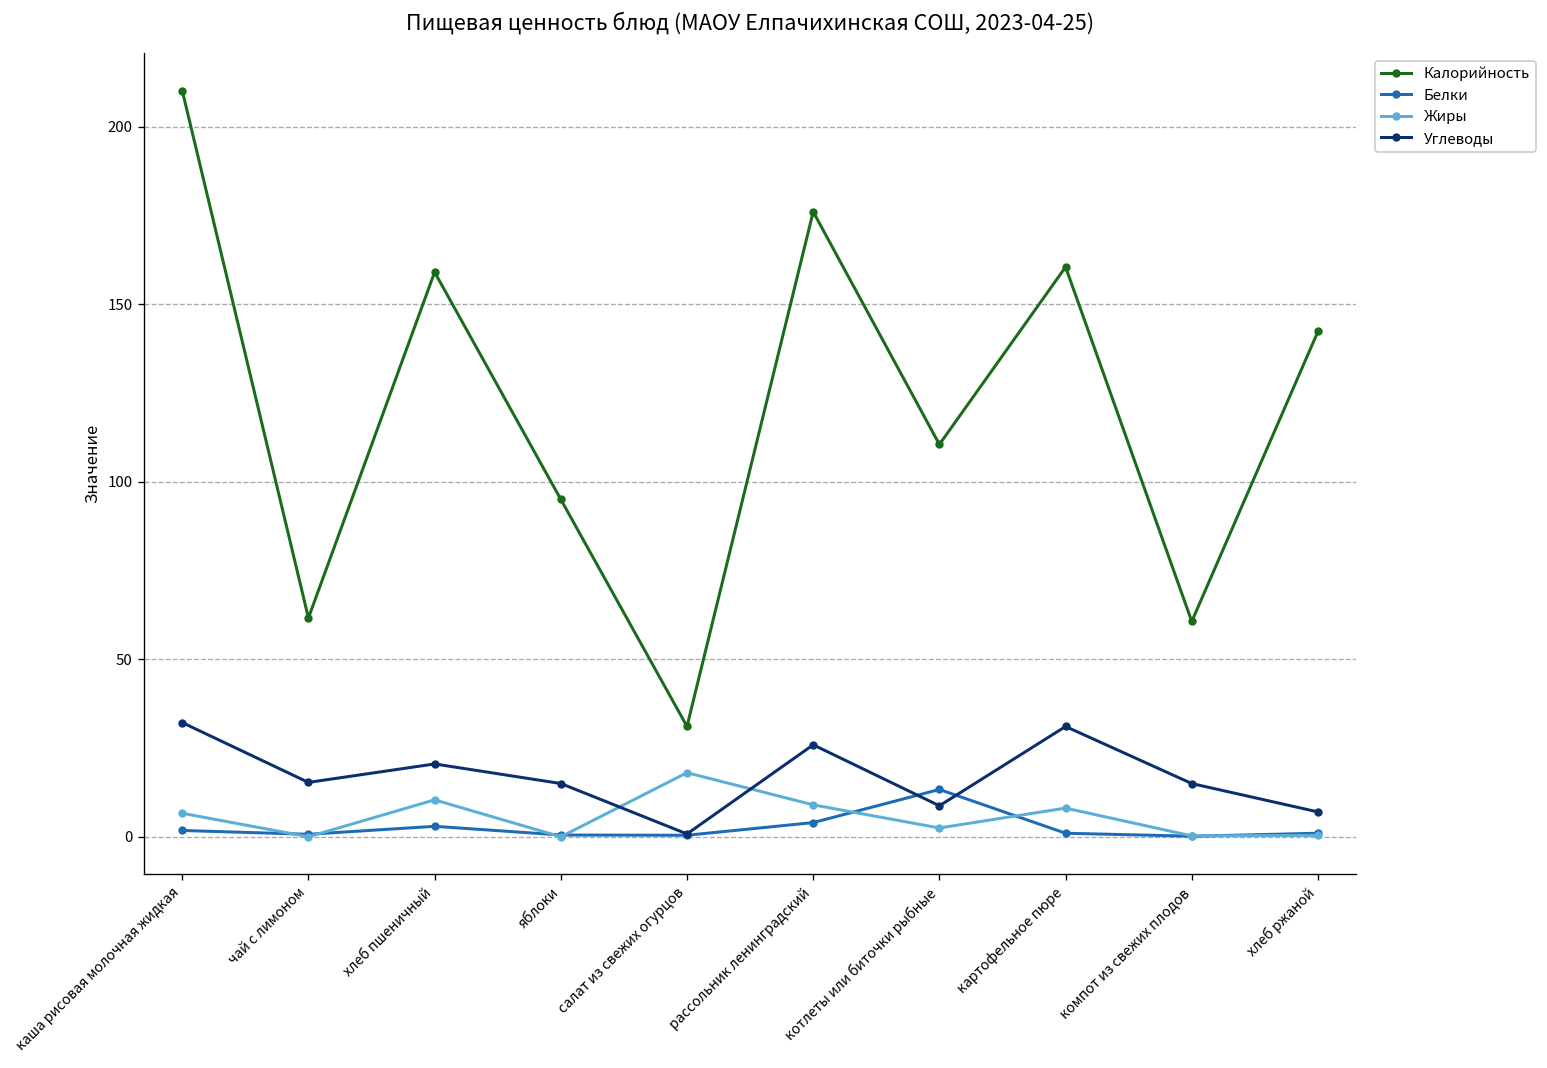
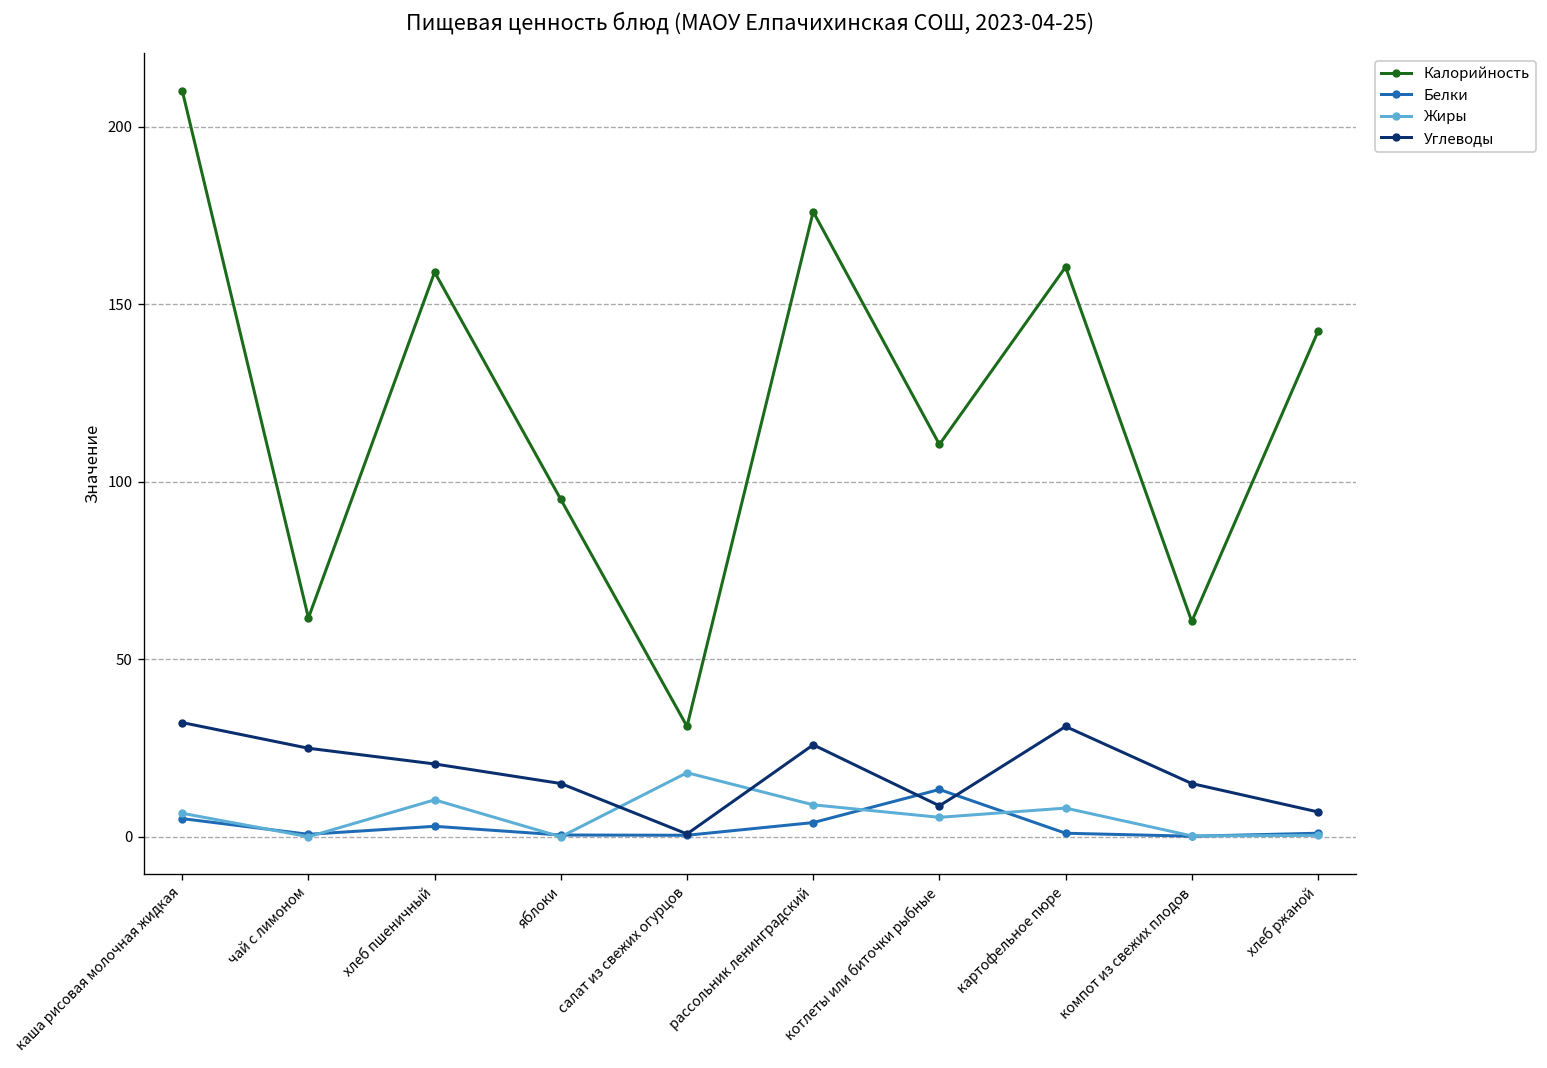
Белки, каша рисовая молочная жидкая: 2 -> 5
Углеводы, чай с лимоном: 15 -> 25
Жиры, котлеты или биточки рыбные: 2 -> 5
